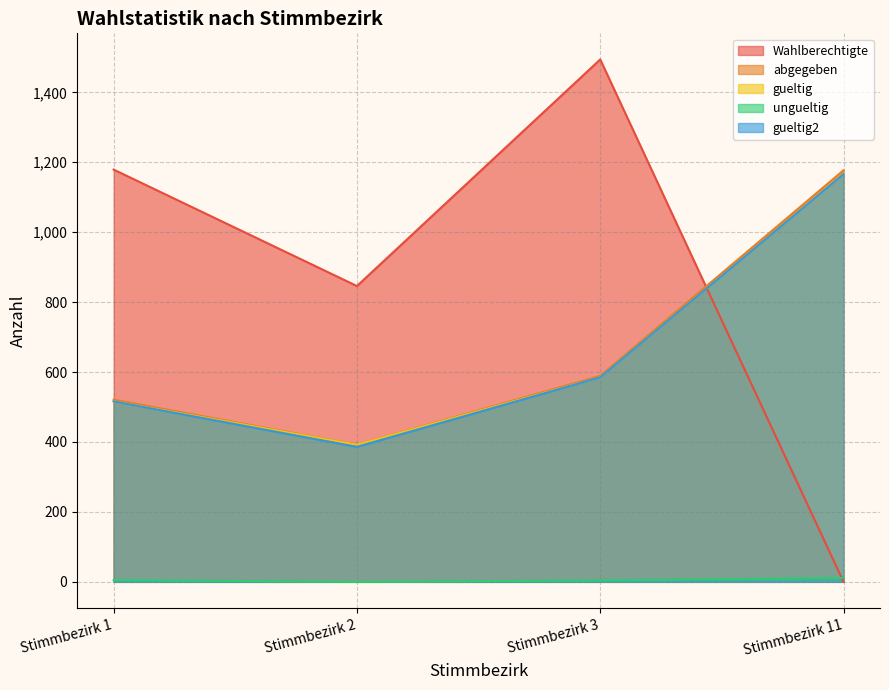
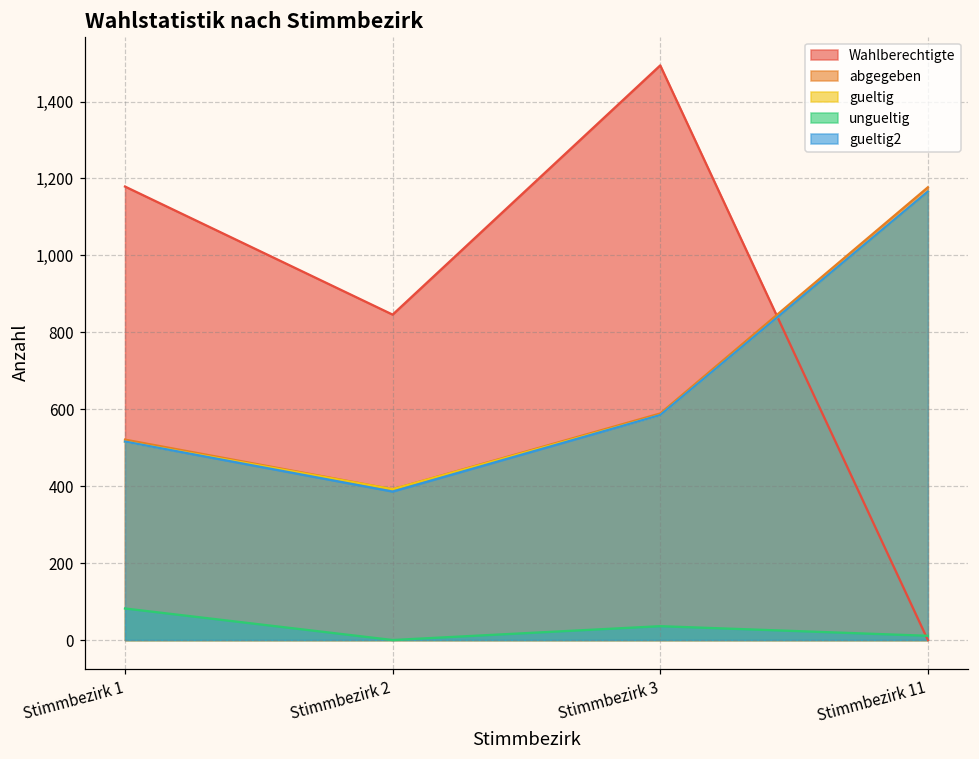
ungueltig, Stimmbezirk 1: 10 -> 80
ungueltig, Stimmbezirk 3: 0 -> 40
